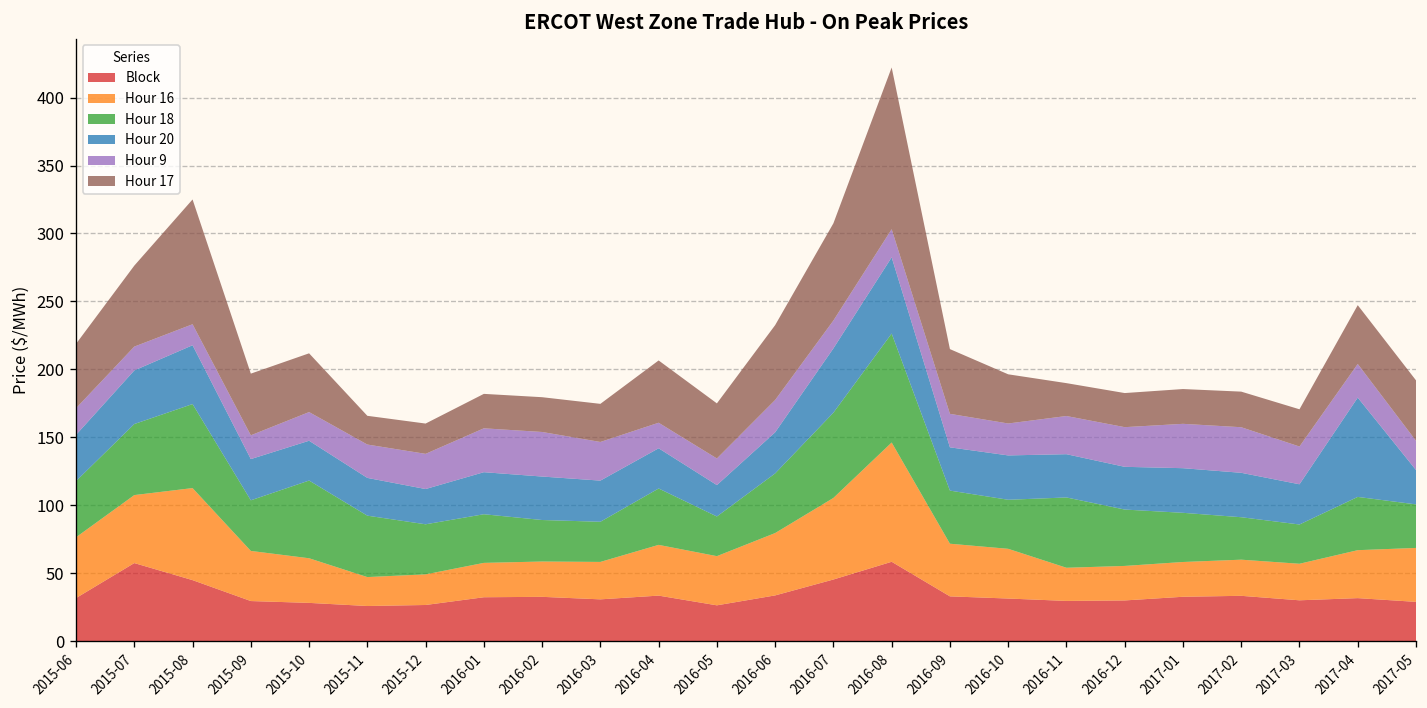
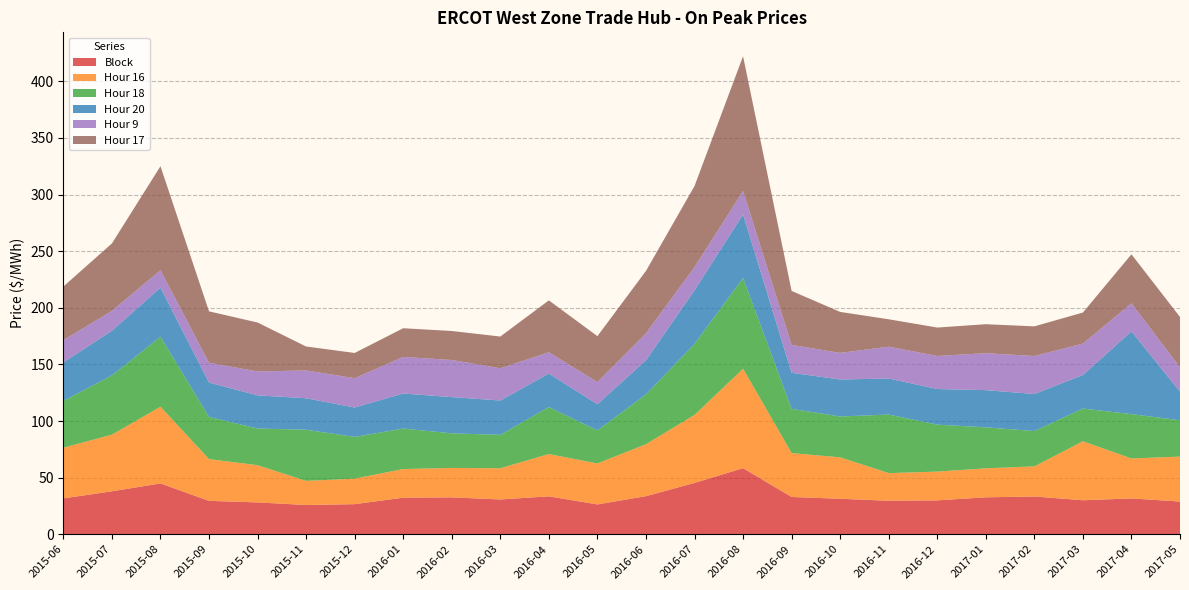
Block, 2015-07: 57 -> 38
Hour 18, 2015-10: 57 -> 32
Hour 16, 2017-03: 27 -> 52
